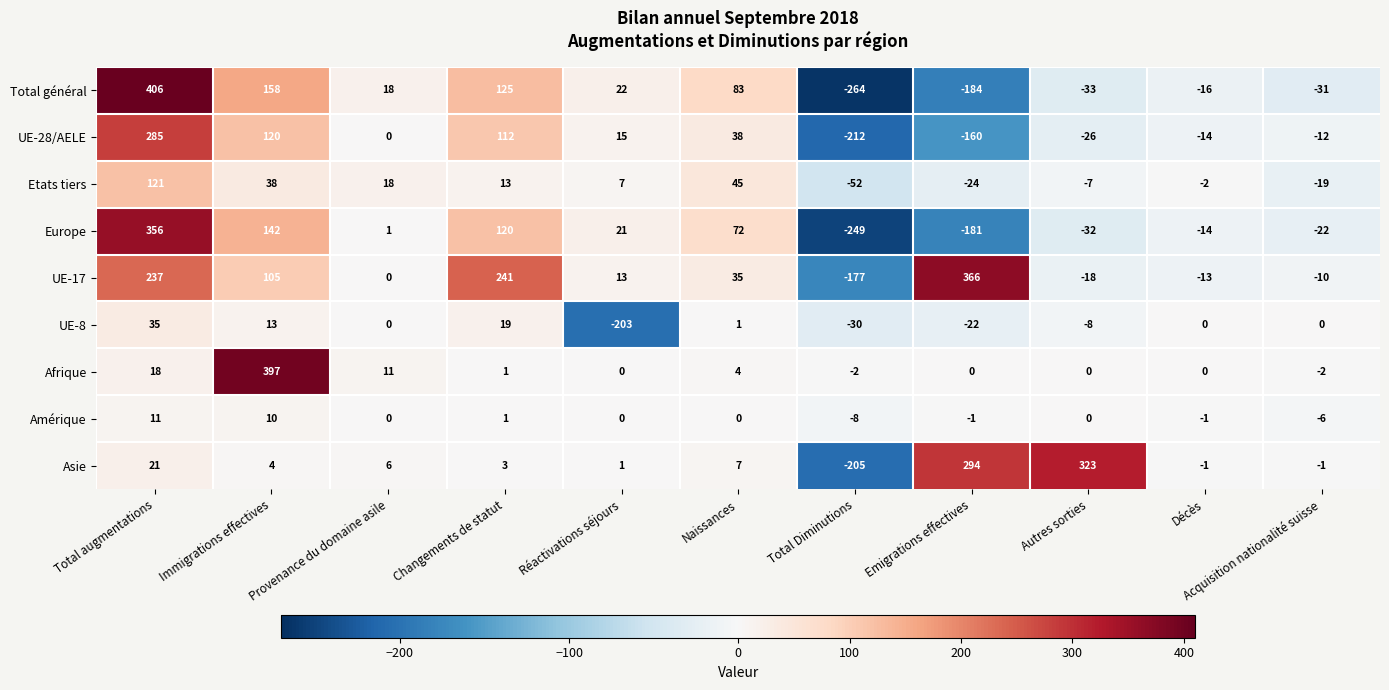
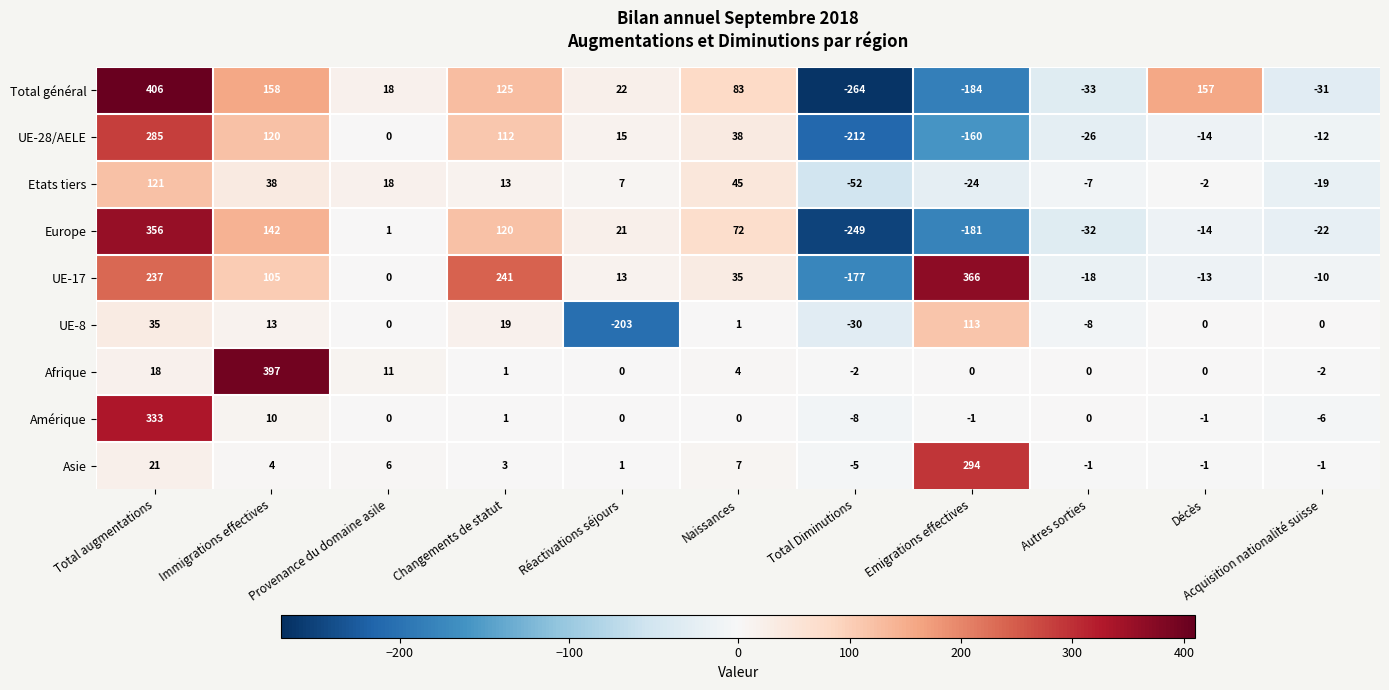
Total général, Décès: -16 -> 157
UE-8, Emigrations effectives: -22 -> 113
Amérique, Total augmentations: 11 -> 333
Asie, Total Diminutions: -205 -> -5
Asie, Autres sorties: 323 -> -1
